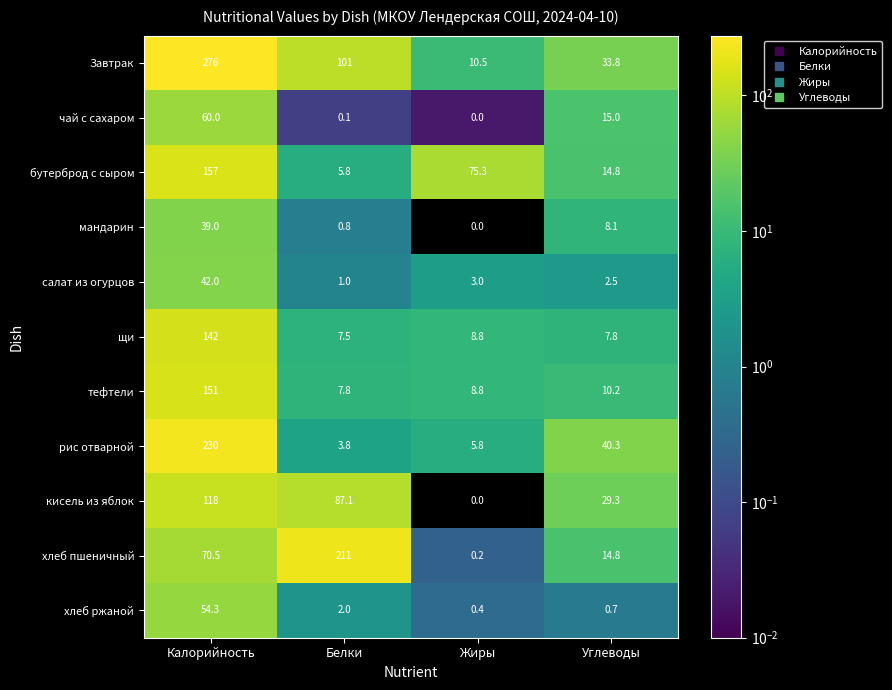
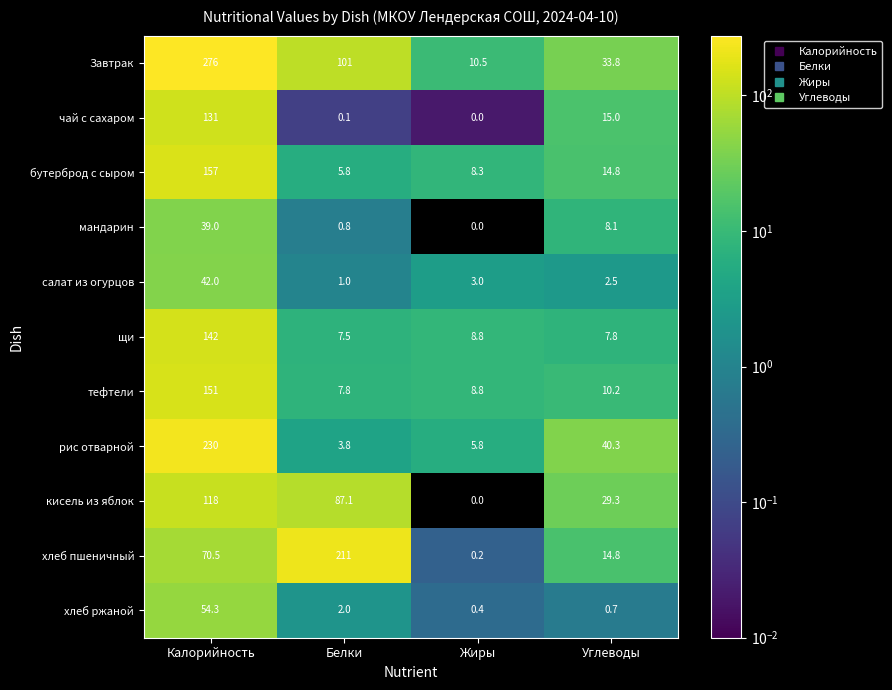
чай с сахаром, Калорийность: 60.0 -> 131
бутерброд с сыром, Жиры: 75.3 -> 8.3
